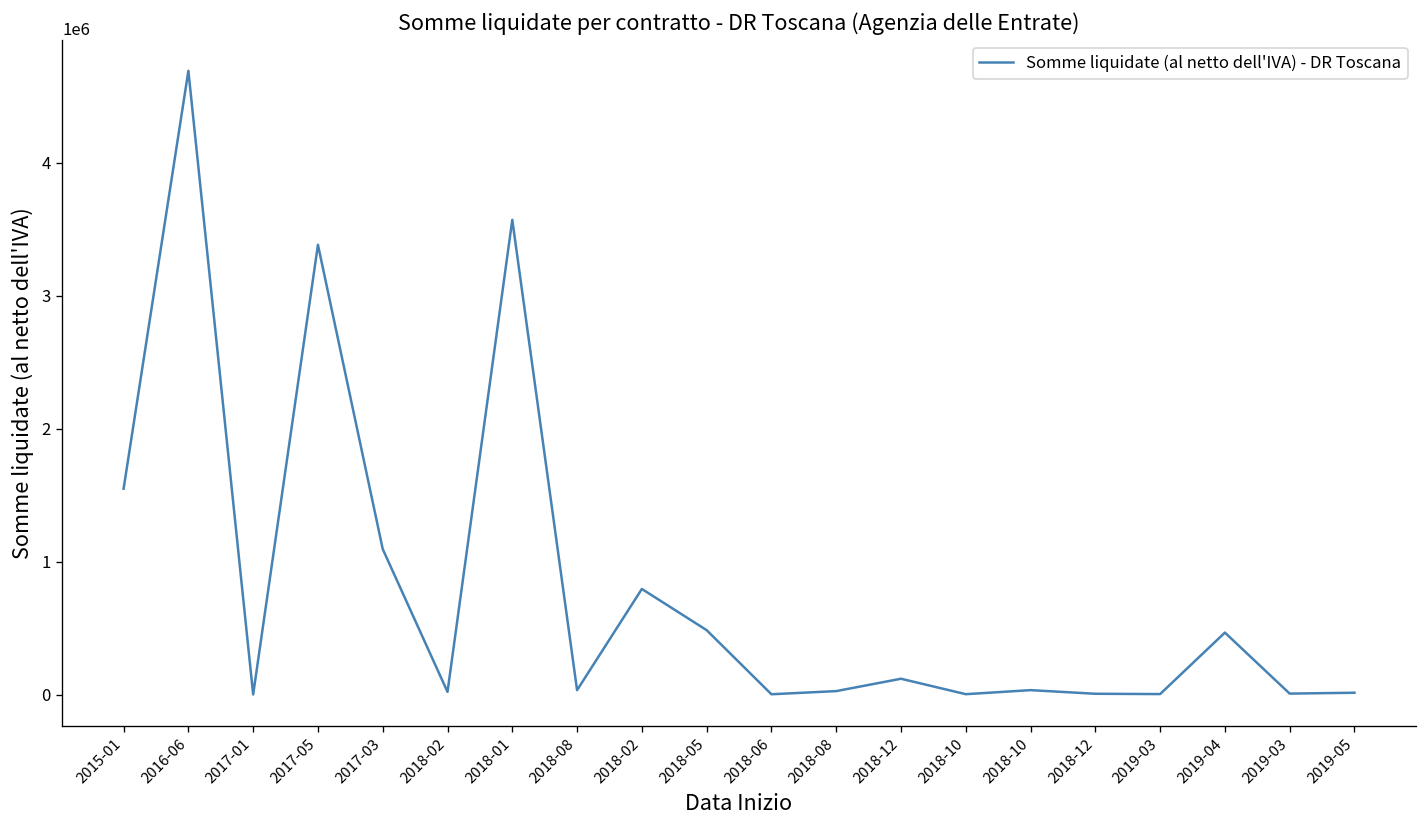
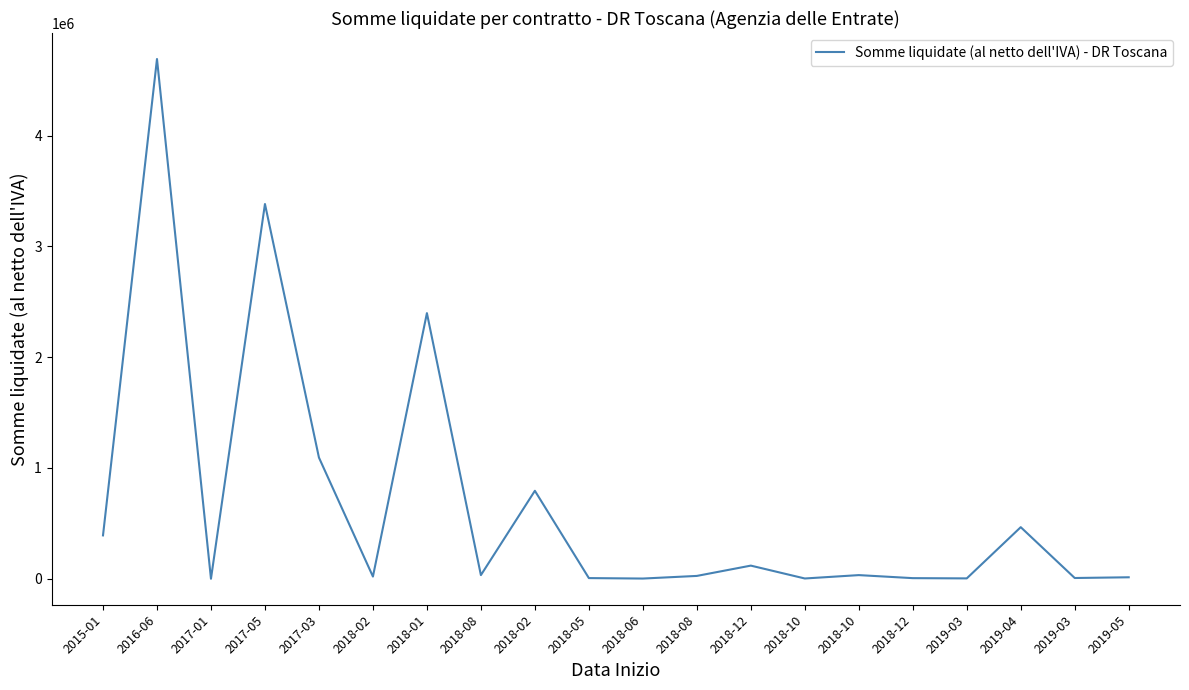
2015-01: 1550000 -> 390000
2018-01: 3570000 -> 2400000
2018-05: 480000 -> 10000
